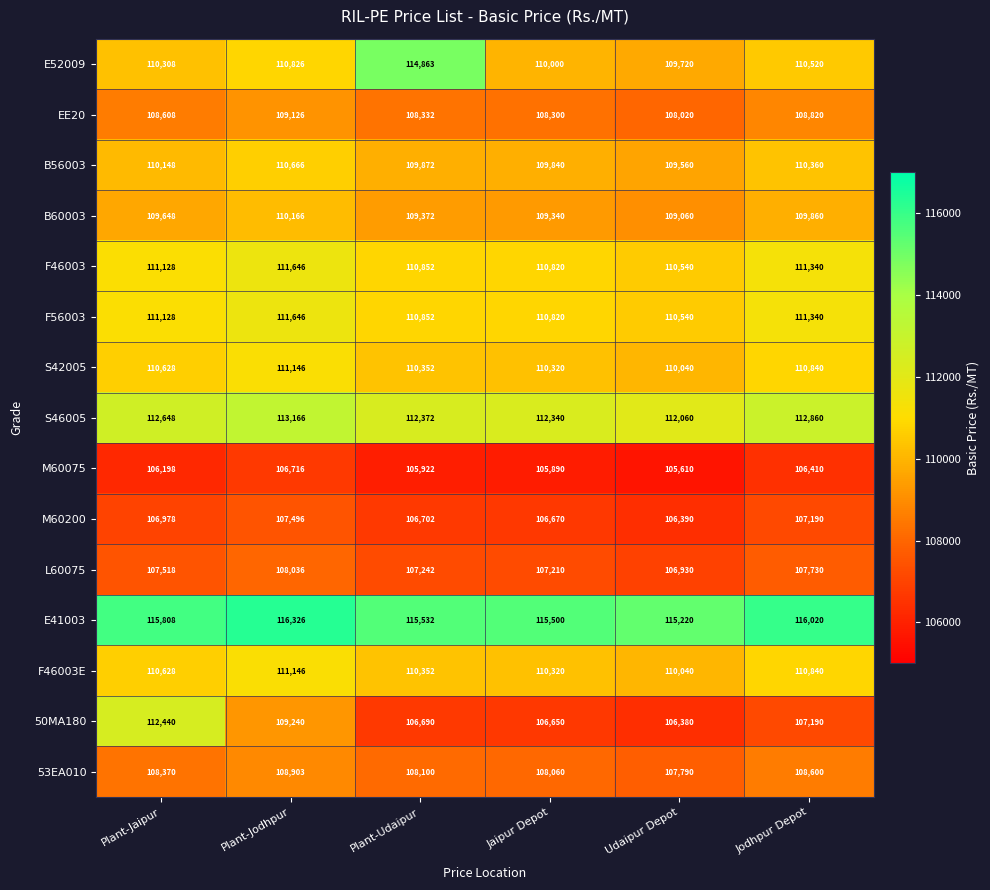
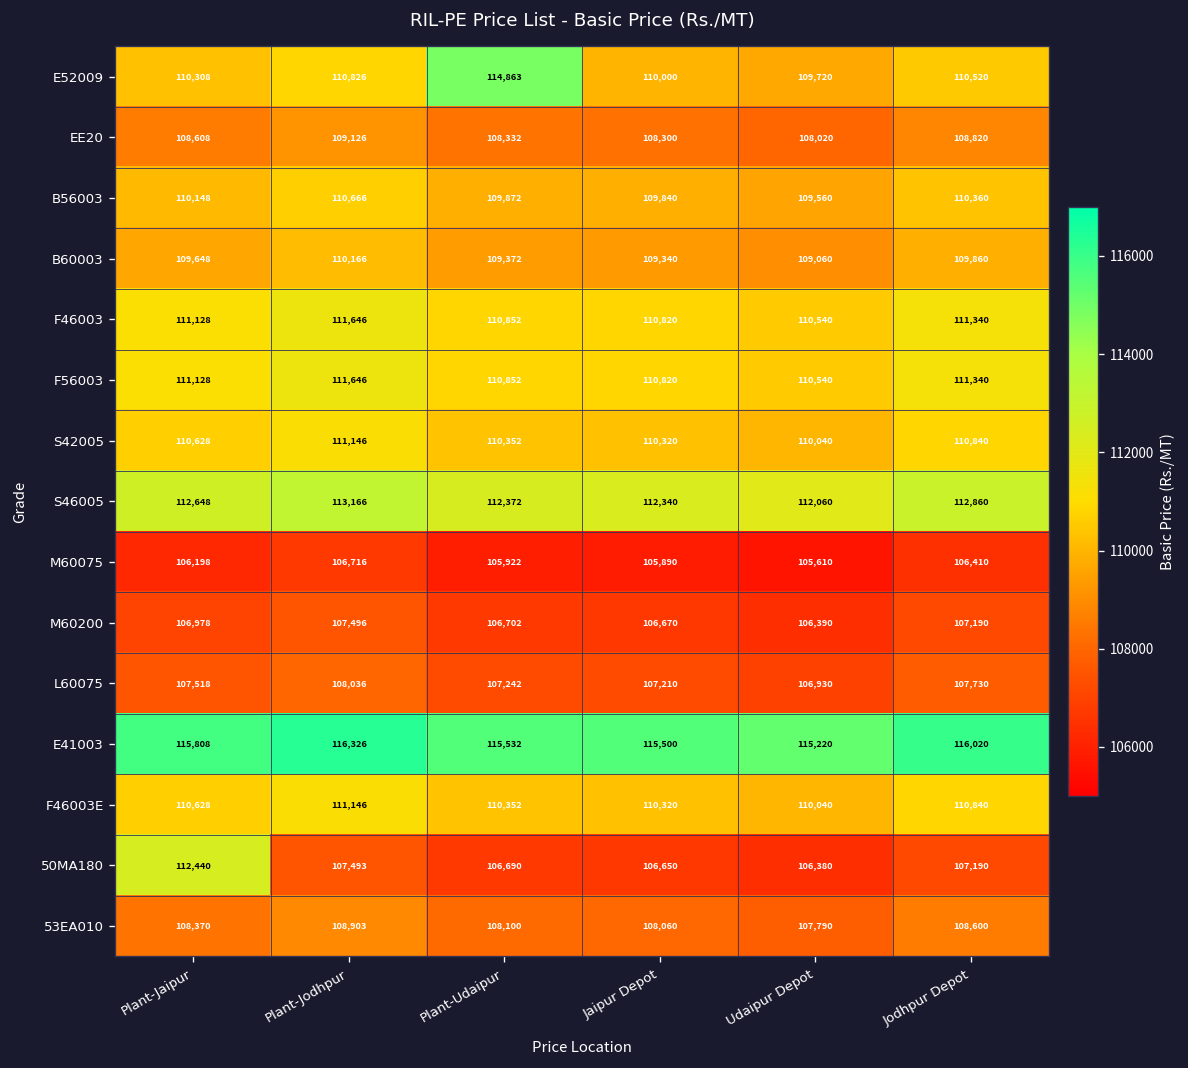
50MA180, Plant-Jodhpur: 109,240 -> 107,493
